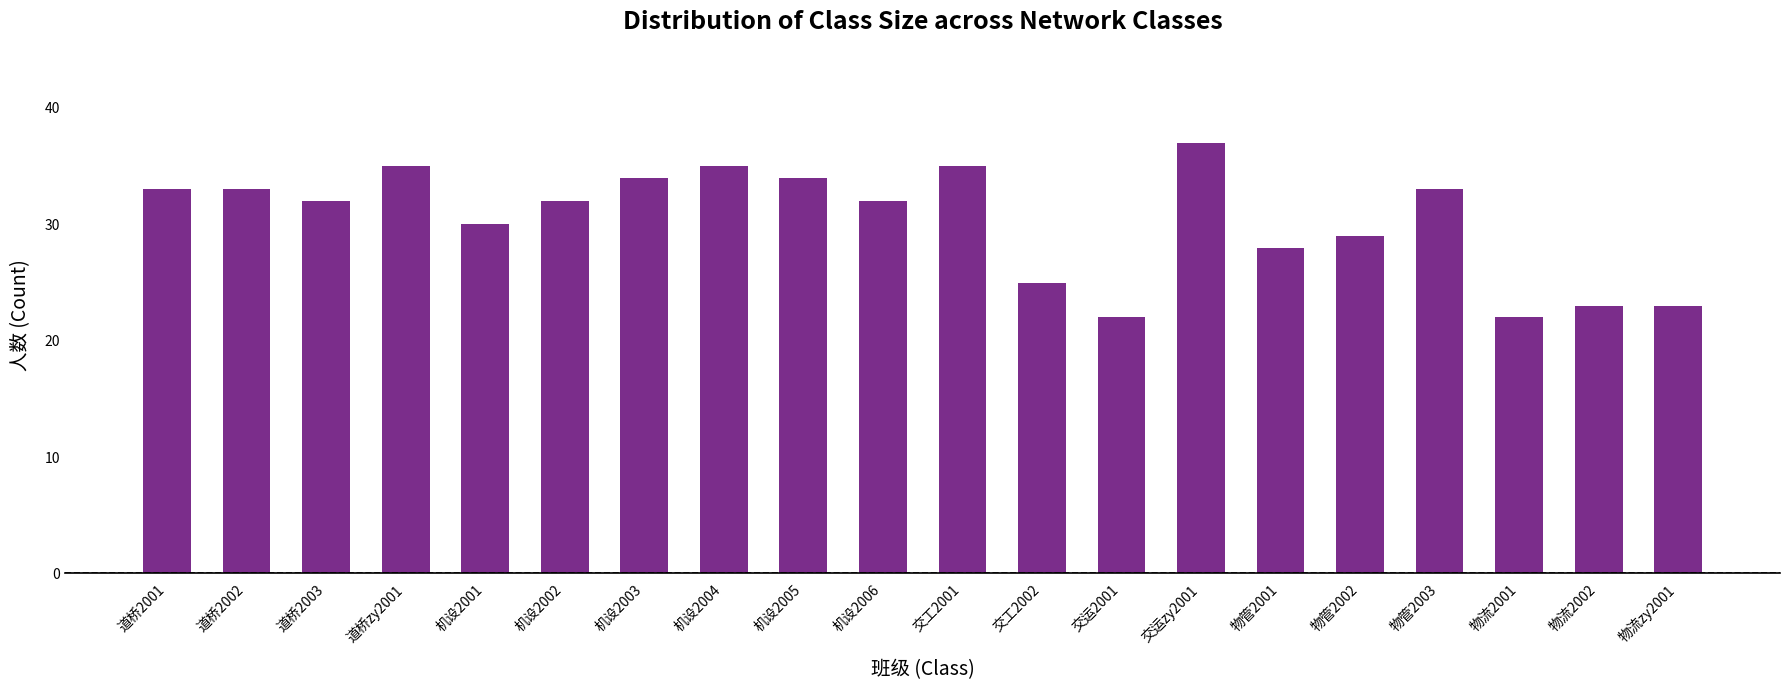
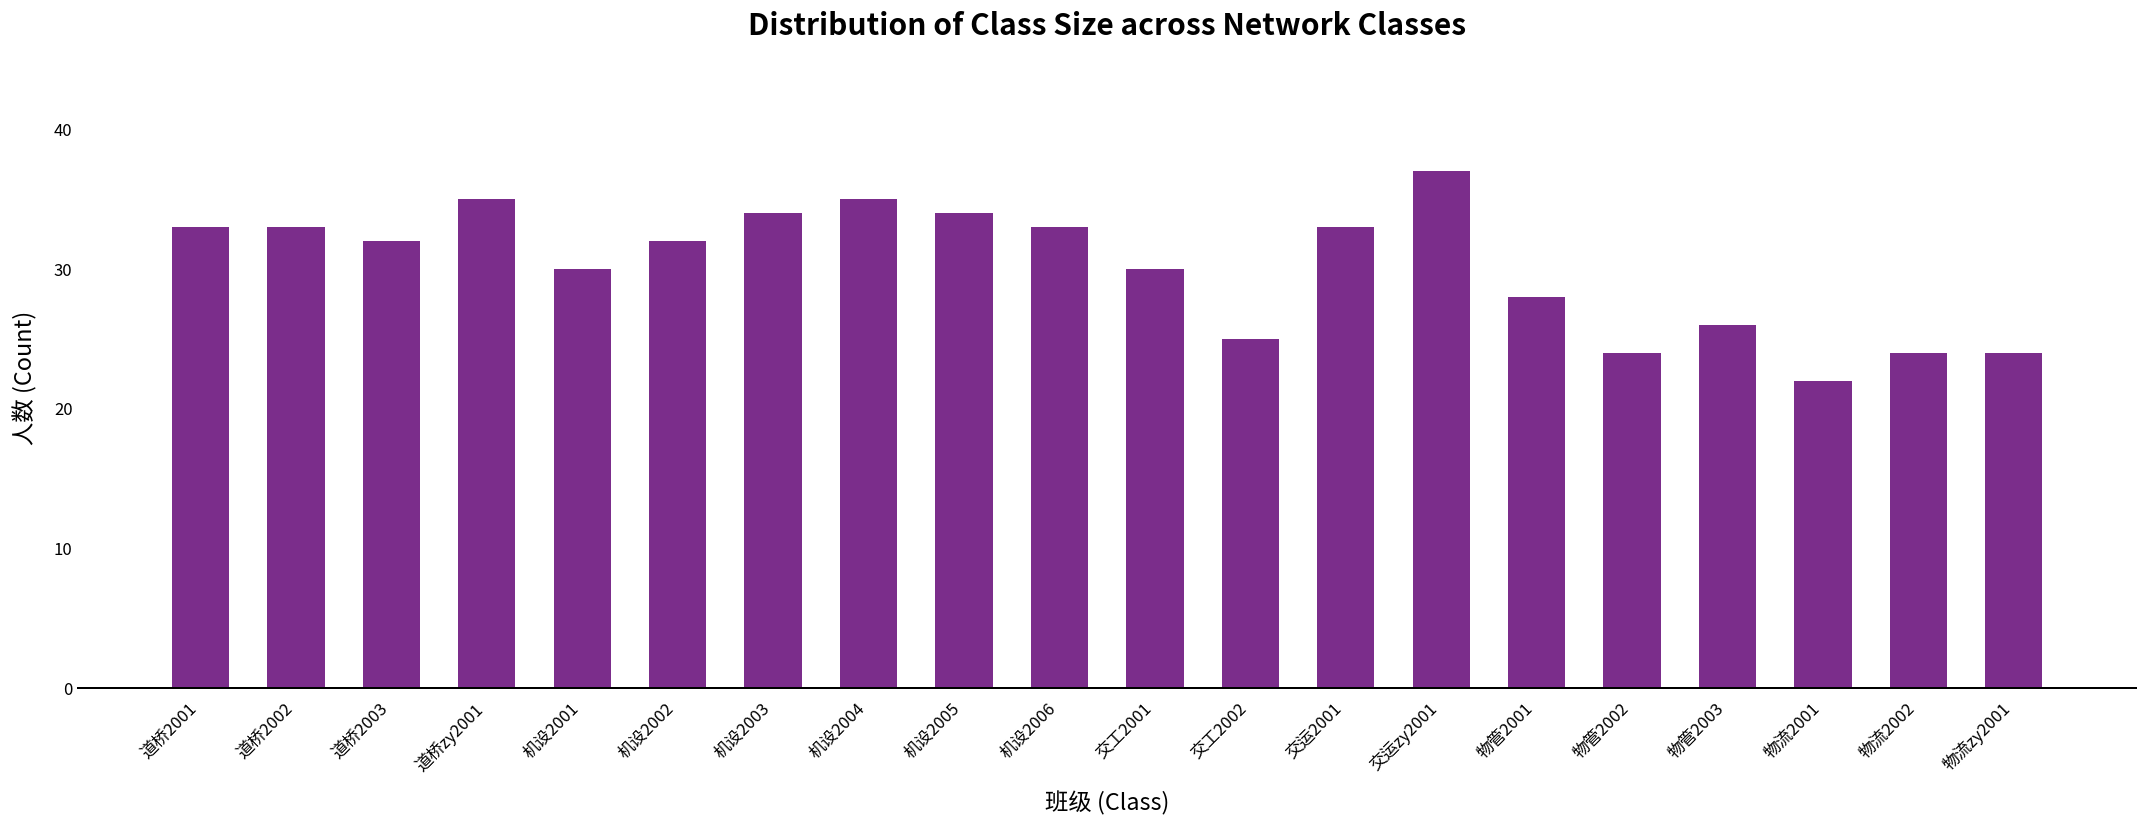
机设2006: 32 -> 33
交工2001: 35 -> 30
交运2001: 22 -> 33
物管2002: 29 -> 24
物管2003: 33 -> 26
物流2002: 23 -> 24
物流zy2001: 23 -> 24
